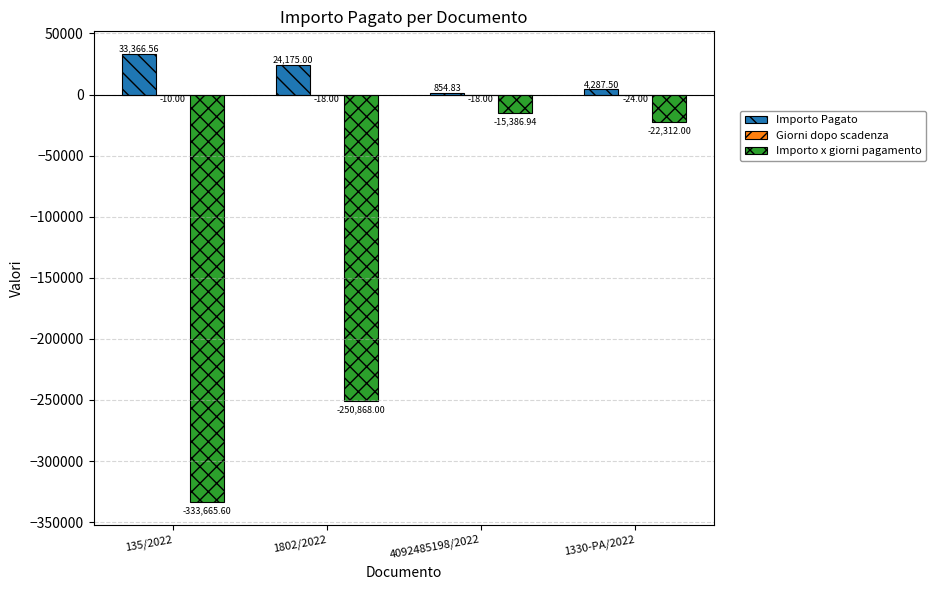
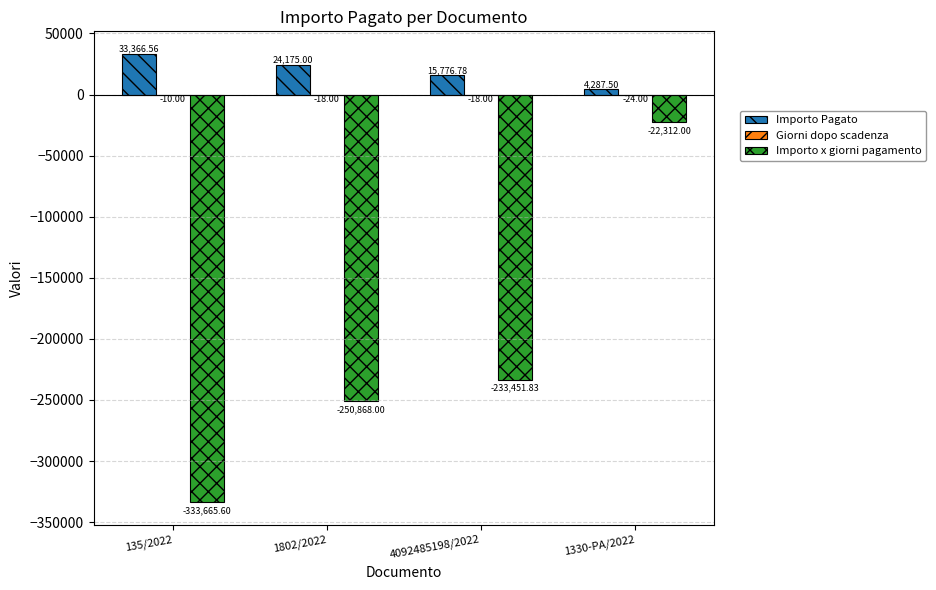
Importo Pagato, 4092485198/2022: 854.83 -> 15,776.78
Importo x giorni pagamento, 4092485198/2022: -15,386.94 -> -233,451.83
